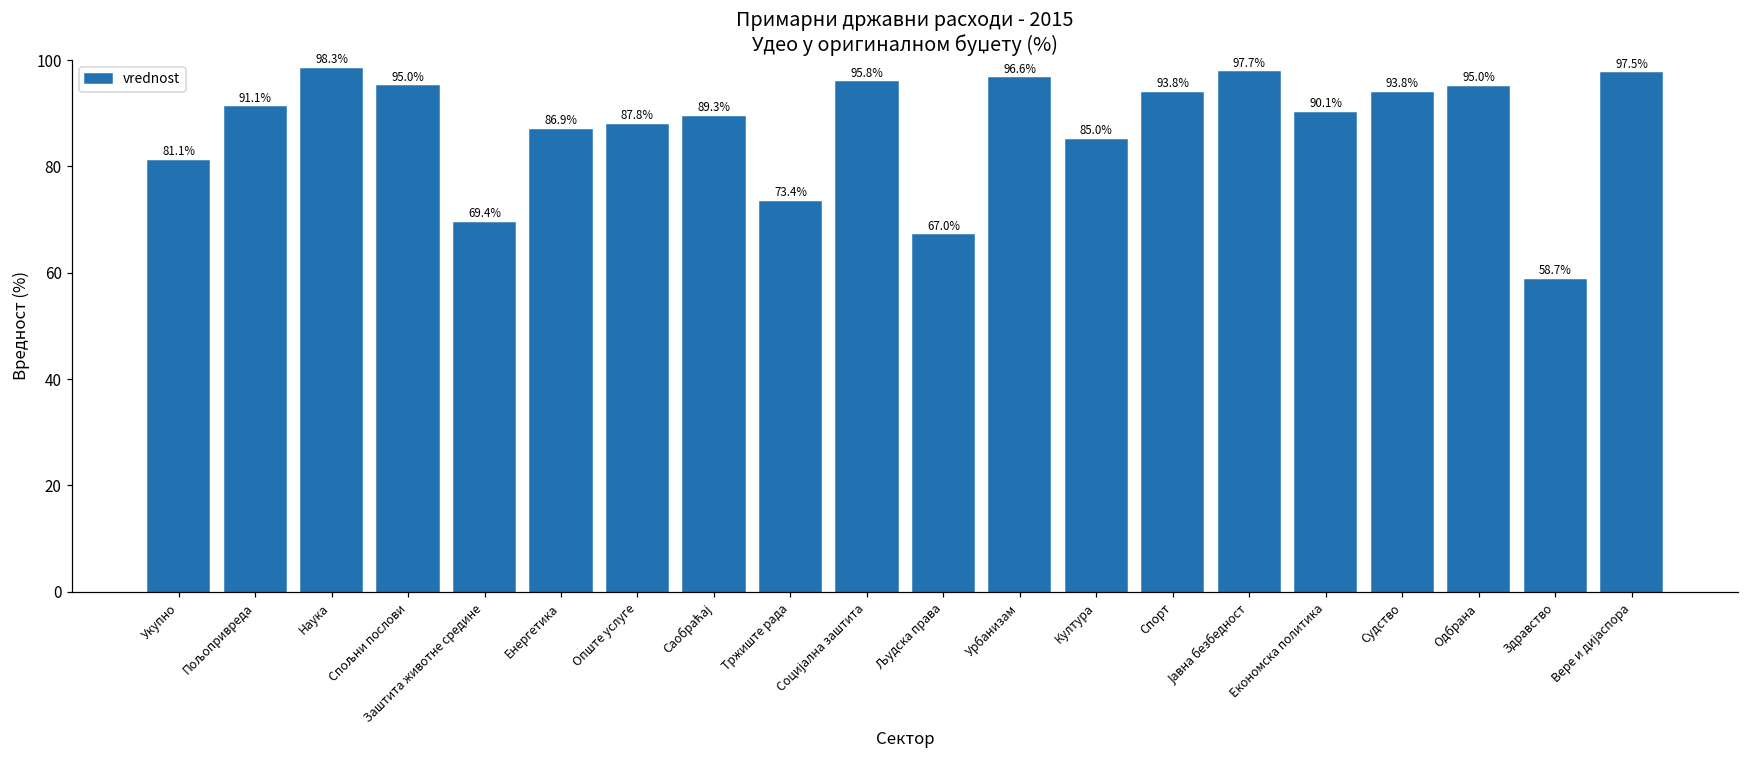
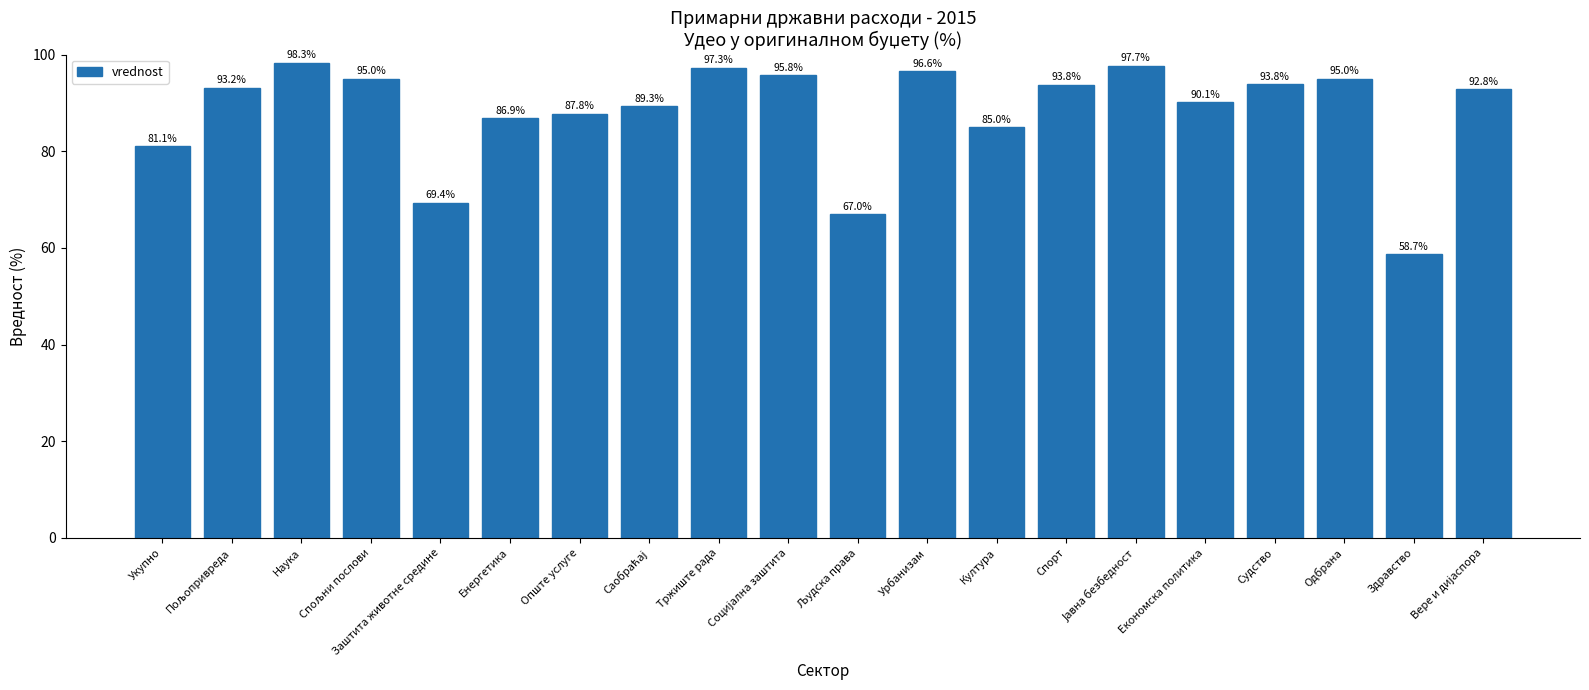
Пољопривреда: 91.1% -> 93.2%
Тржиште рада: 73.4% -> 97.3%
Вере и дијаспора: 97.5% -> 92.8%
